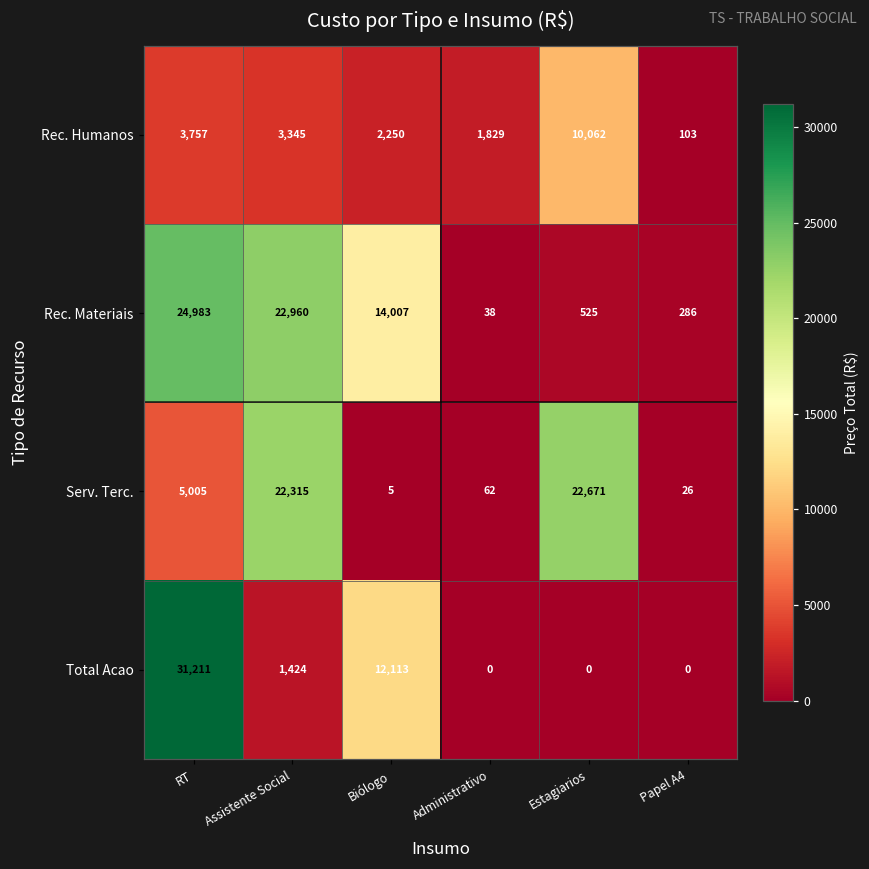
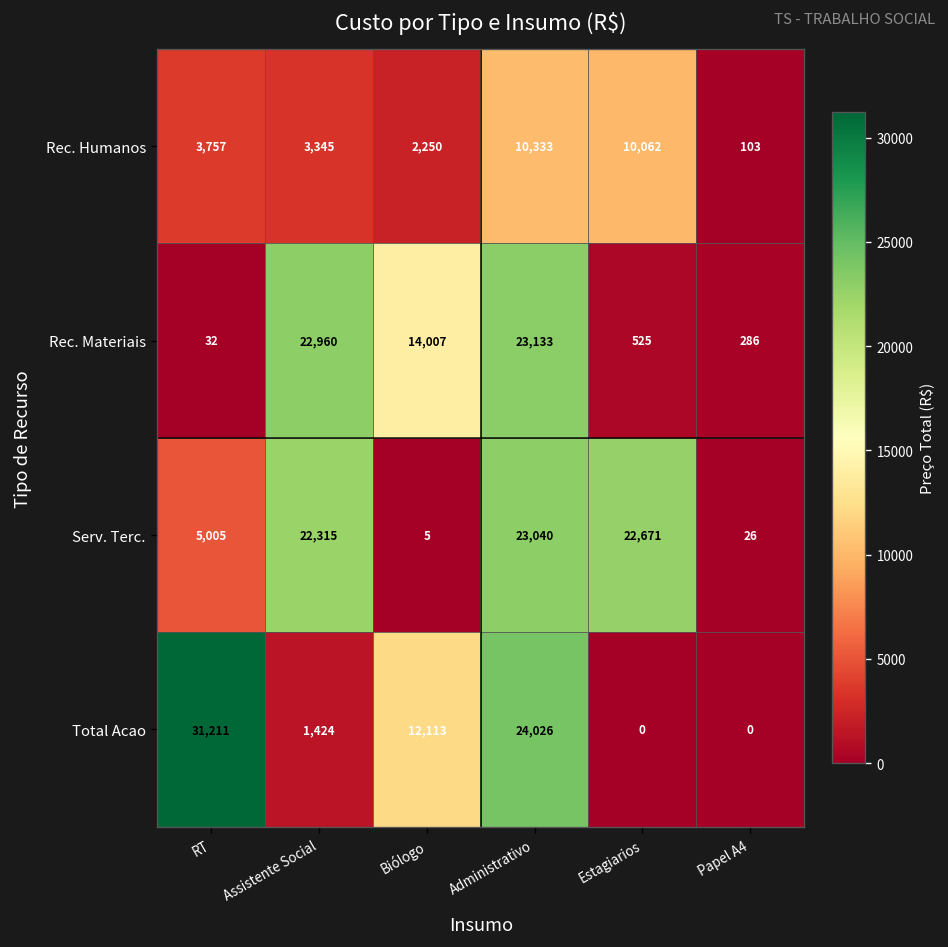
Rec. Humanos, Administrativo: 1,829 -> 10,333
Rec. Materiais, RT: 24,983 -> 32
Rec. Materiais, Administrativo: 38 -> 23,133
Serv. Terc., Administrativo: 62 -> 23,040
Total Acao, Administrativo: 0 -> 24,026
